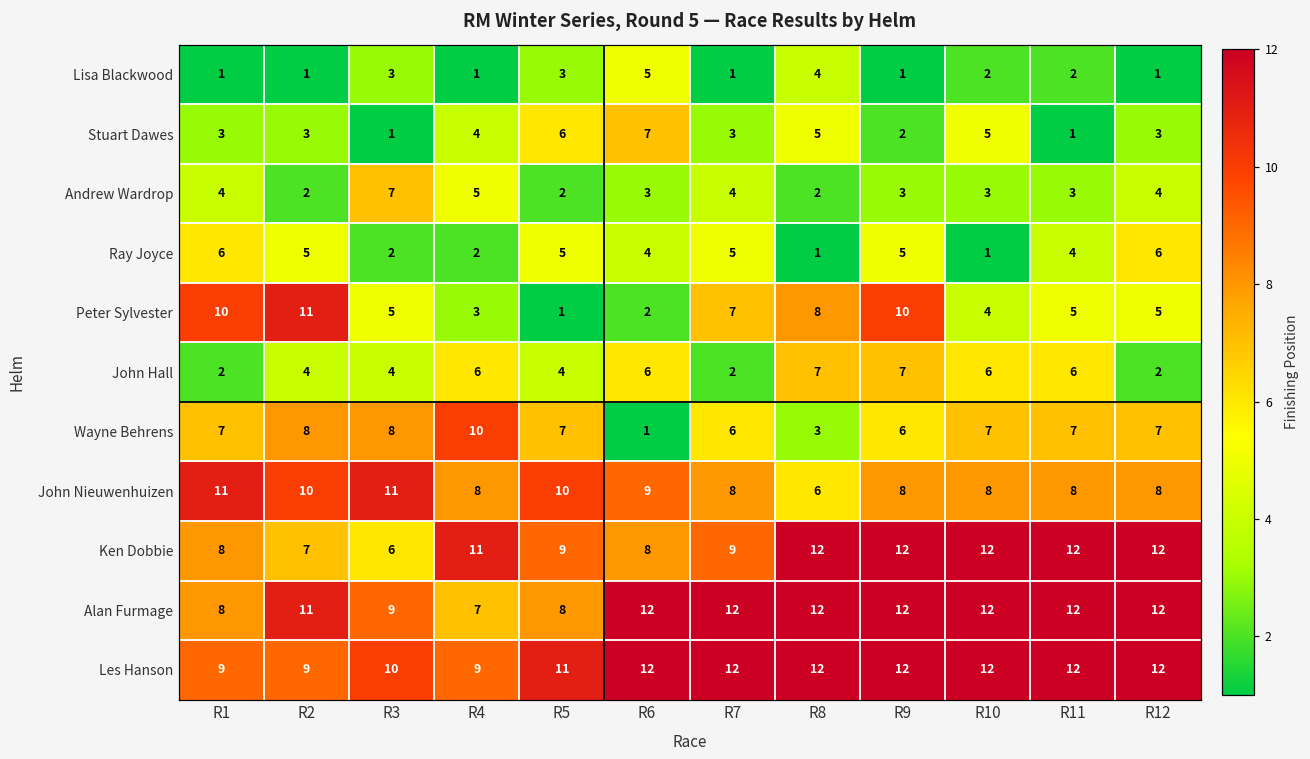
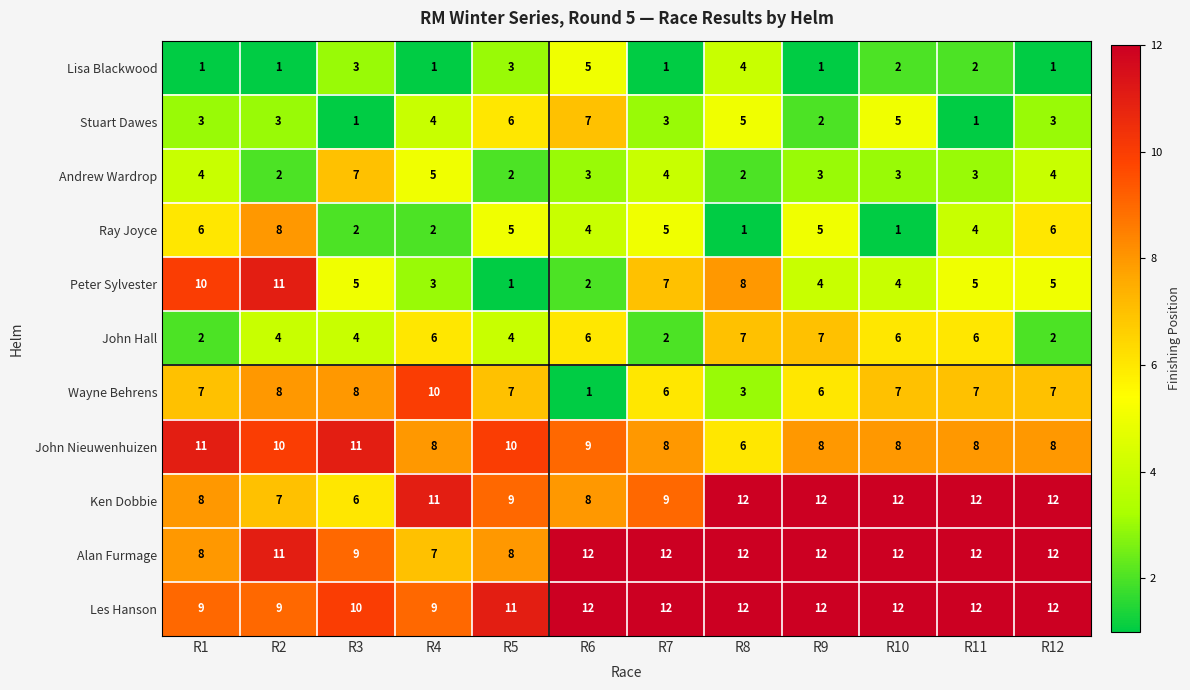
Ray Joyce, R2: 5 -> 8
Peter Sylvester, R9: 10 -> 4
